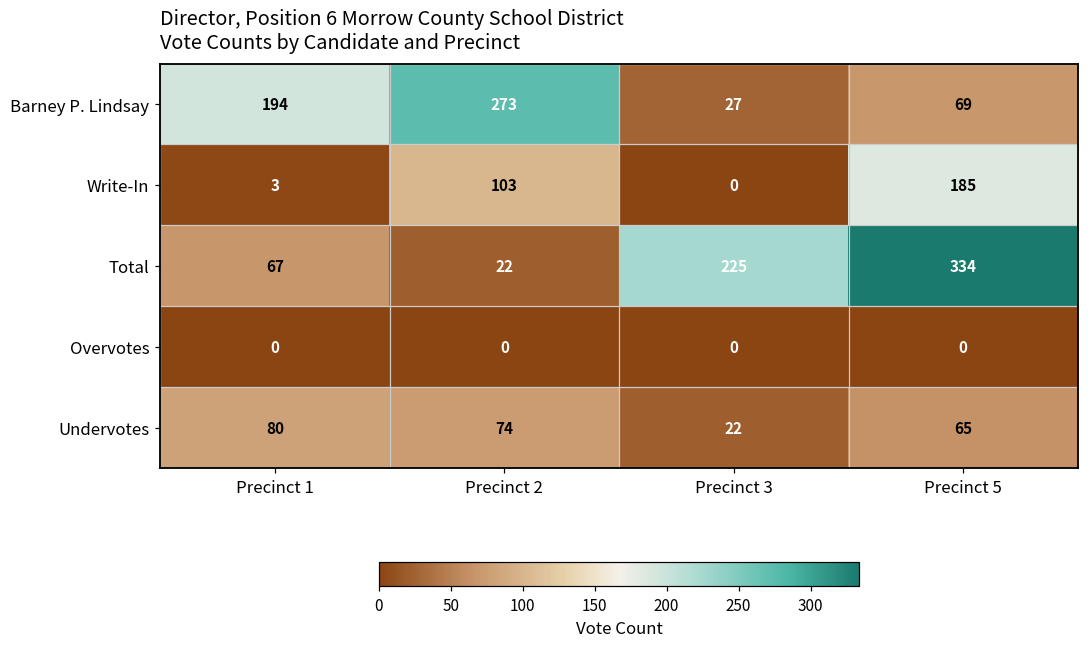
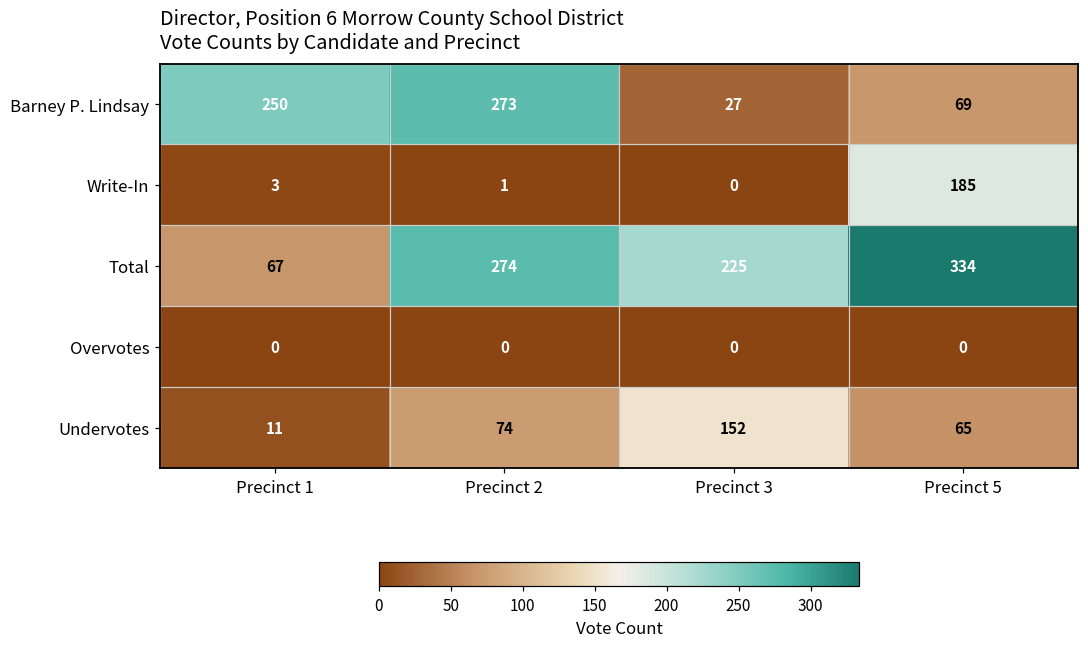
Barney P. Lindsay, Precinct 1: 194 -> 250
Write-In, Precinct 2: 103 -> 1
Total, Precinct 2: 22 -> 274
Undervotes, Precinct 1: 80 -> 11
Undervotes, Precinct 3: 22 -> 152
